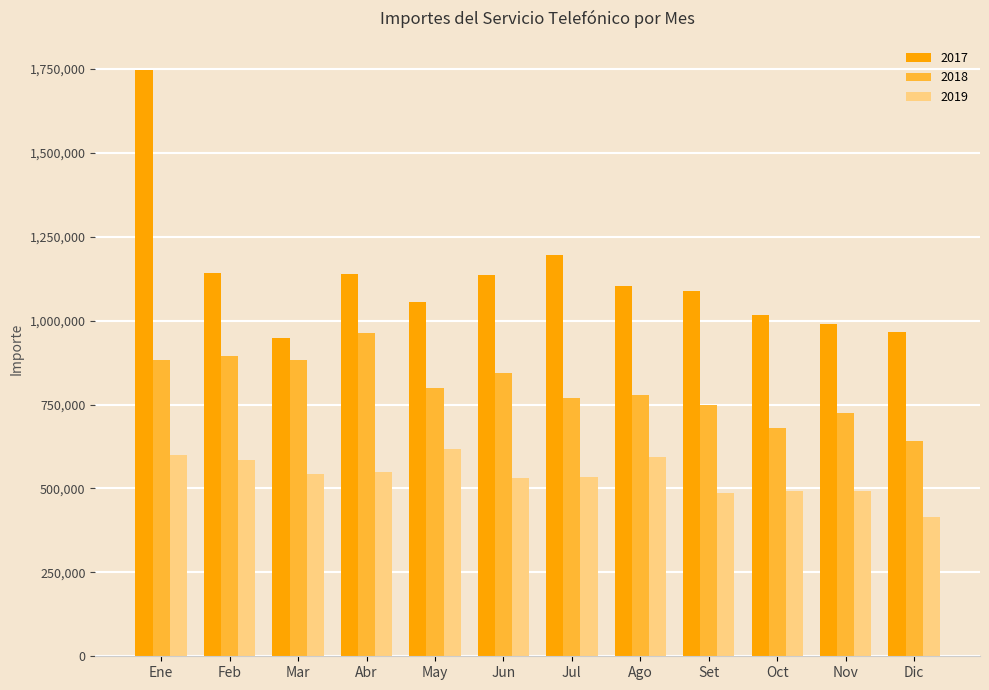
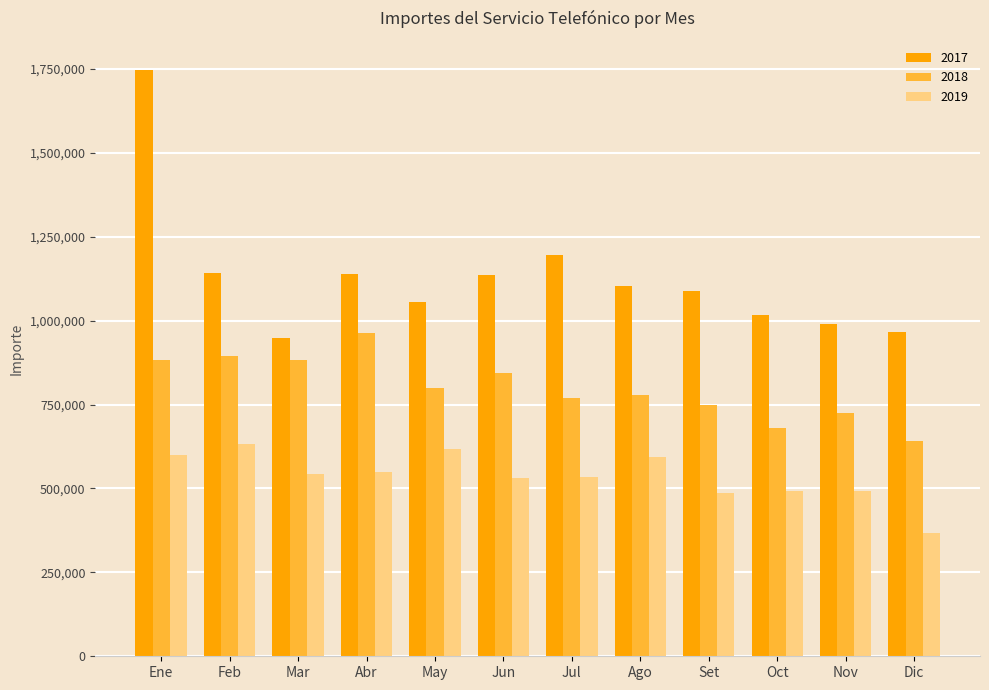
2019, Feb: 590,000 -> 630,000
2019, Dic: 420,000 -> 370,000
